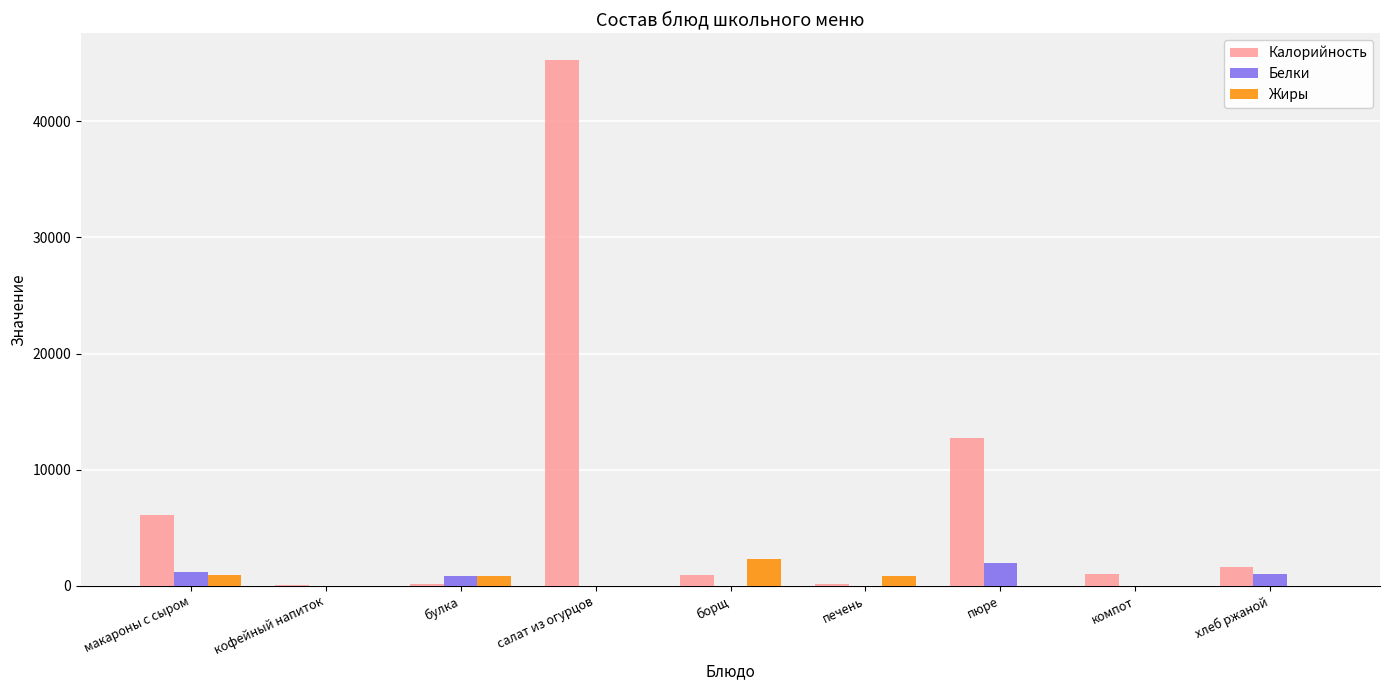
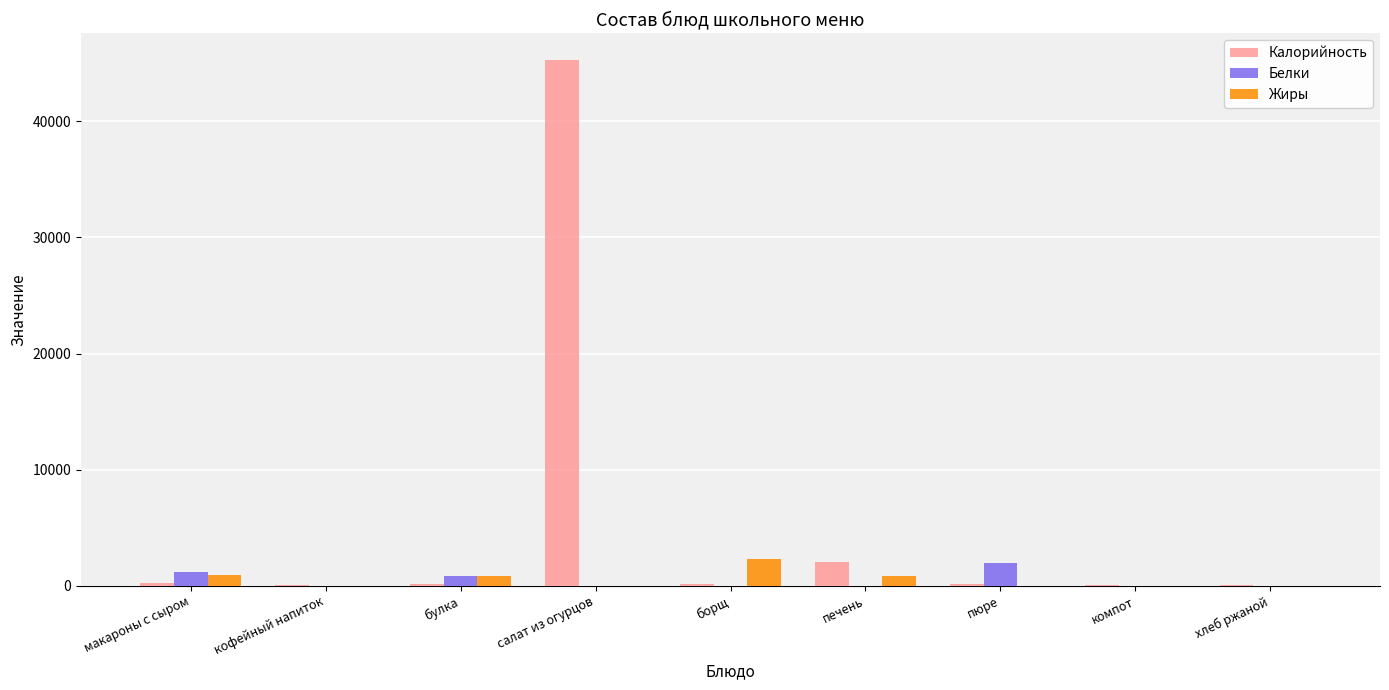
Калорийность, макароны с сыром: 6100 -> 300
Калорийность, борщ: 900 -> 200
Калорийность, печень: 100 -> 2100
Калорийность, пюре: 12700 -> 200
Калорийность, компот: 1000 -> 100
Калорийность, хлеб ржаной: 1700 -> 100
Белки, хлеб ржаной: 1000 -> 0
